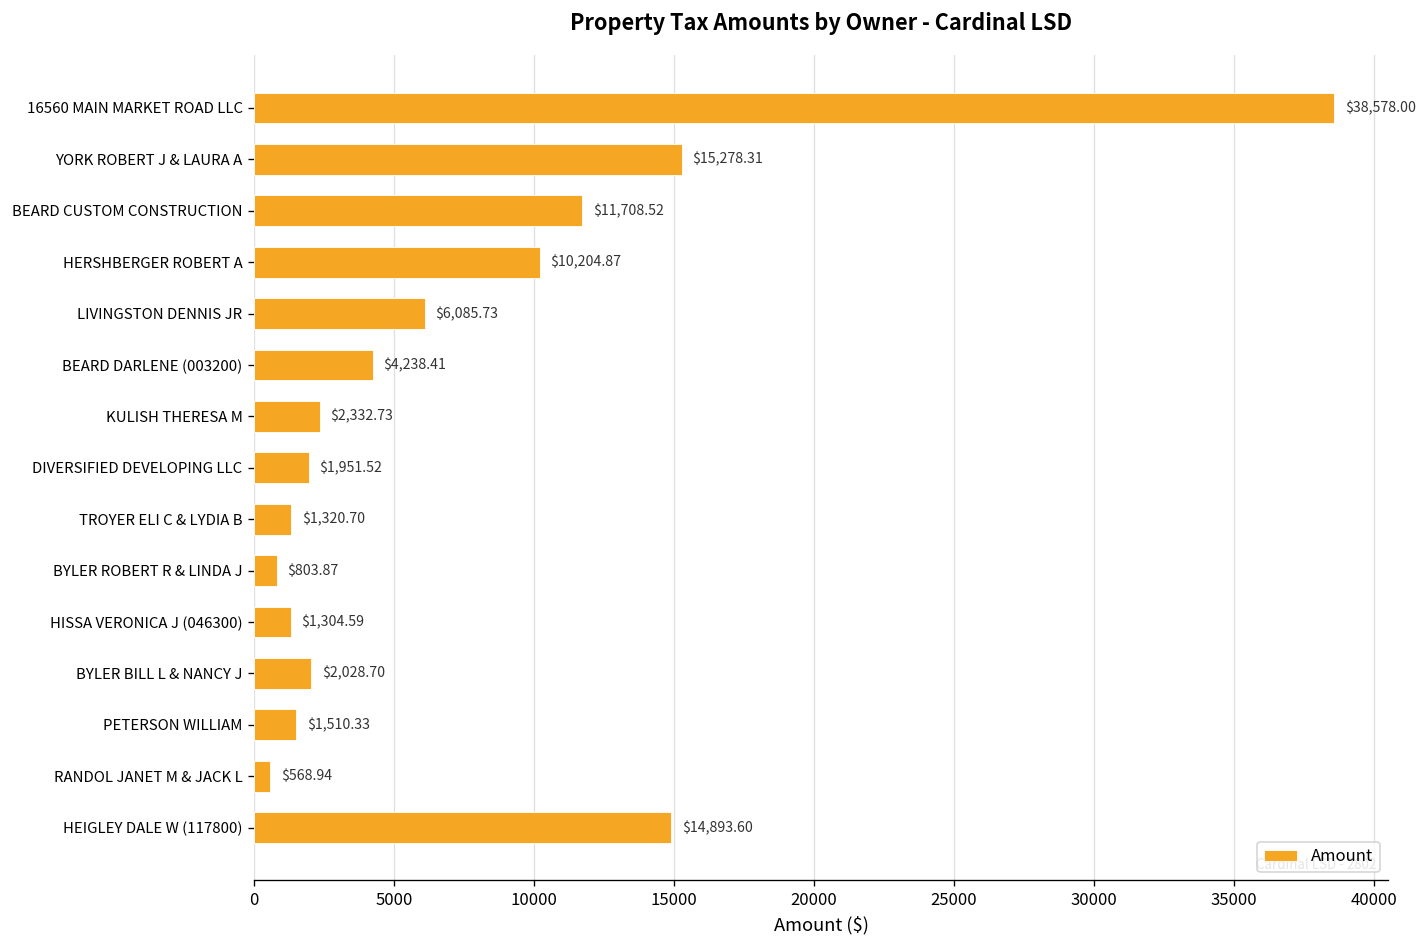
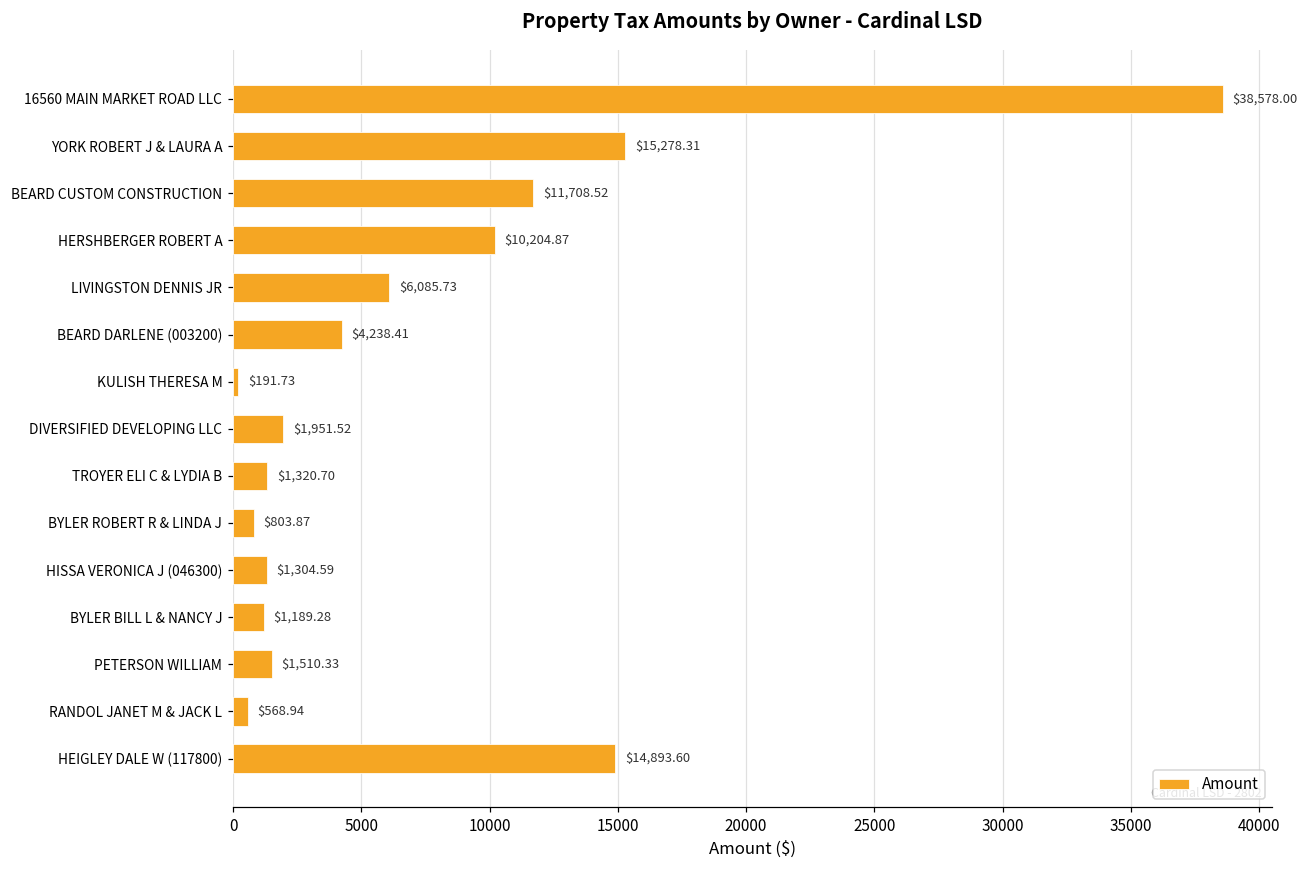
KULISH THERESA M: $2,332.73 -> $191.73
BYLER BILL L & NANCY J: $2,028.70 -> $1,189.28
